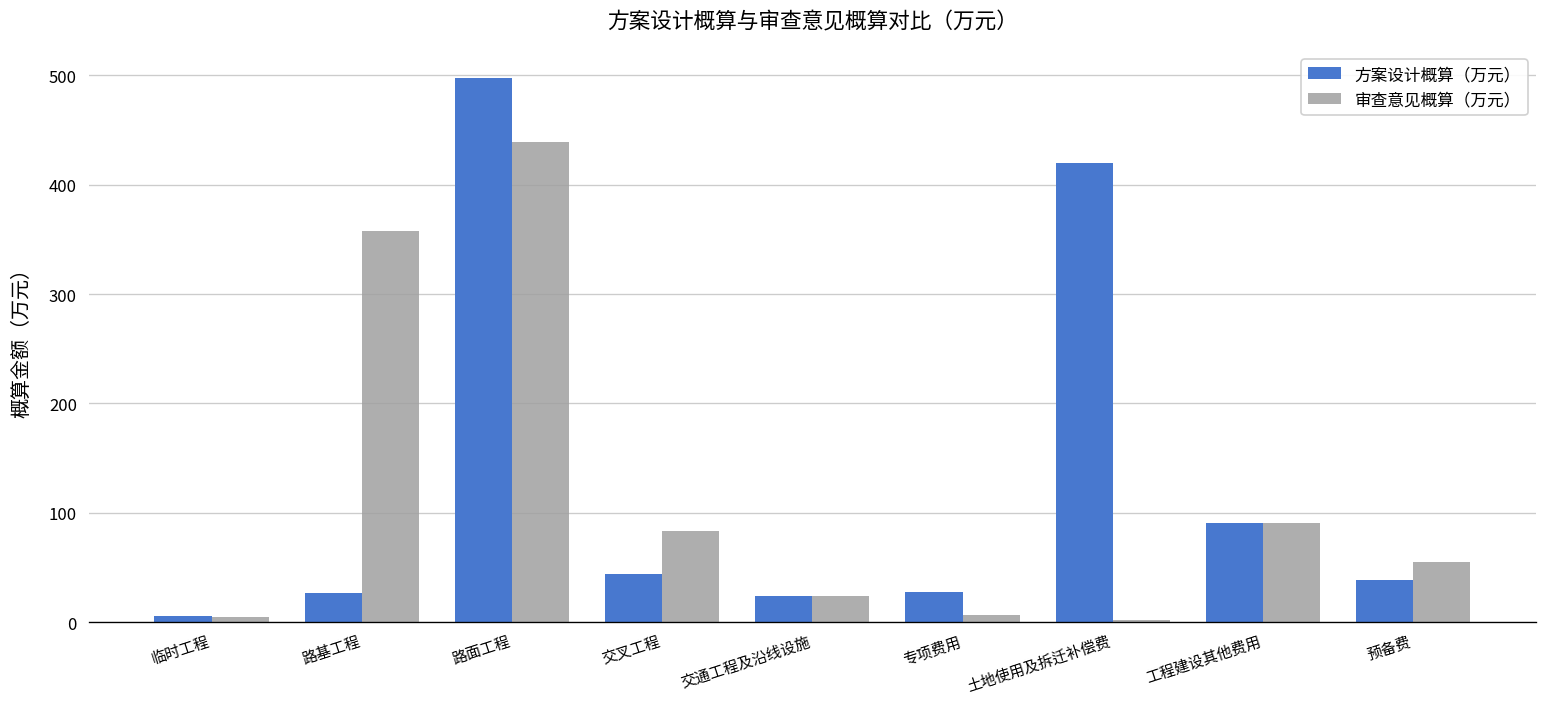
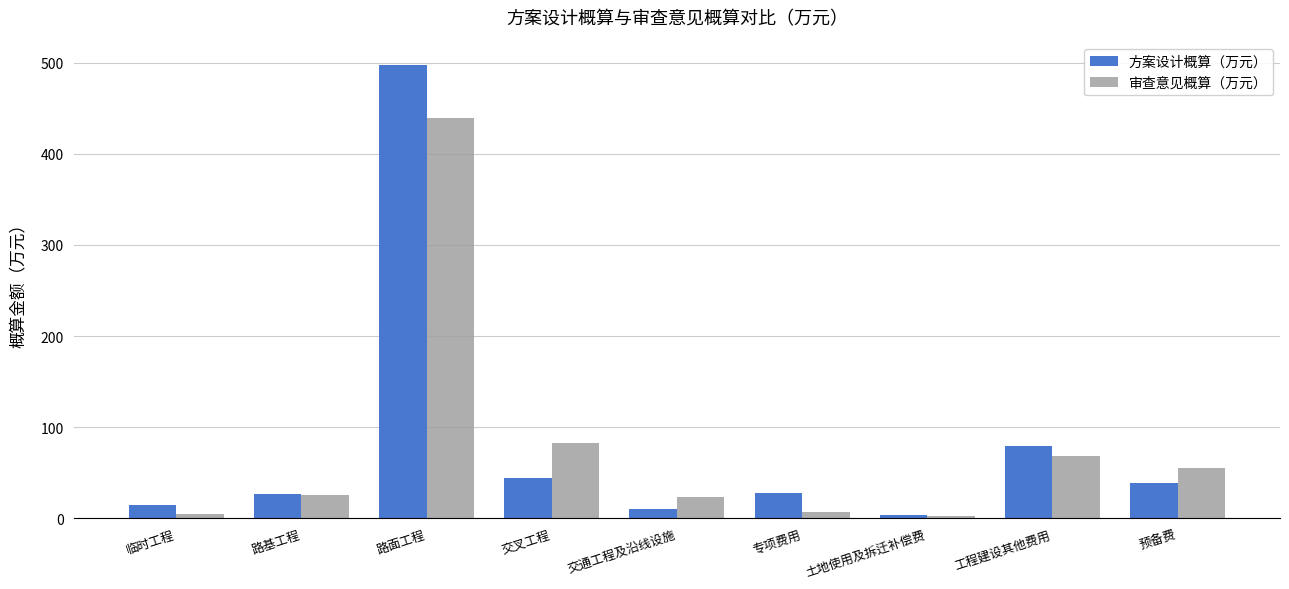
方案设计概算（万元）, 临时工程: 5 -> 15
审查意见概算（万元）, 路基工程: 360 -> 30
方案设计概算（万元）, 交通工程及沿线设施: 20 -> 10
方案设计概算（万元）, 土地使用及拆迁补偿费: 420 -> 0
方案设计概算（万元）, 工程建设其他费用: 90 -> 80
审查意见概算（万元）, 工程建设其他费用: 90 -> 70
